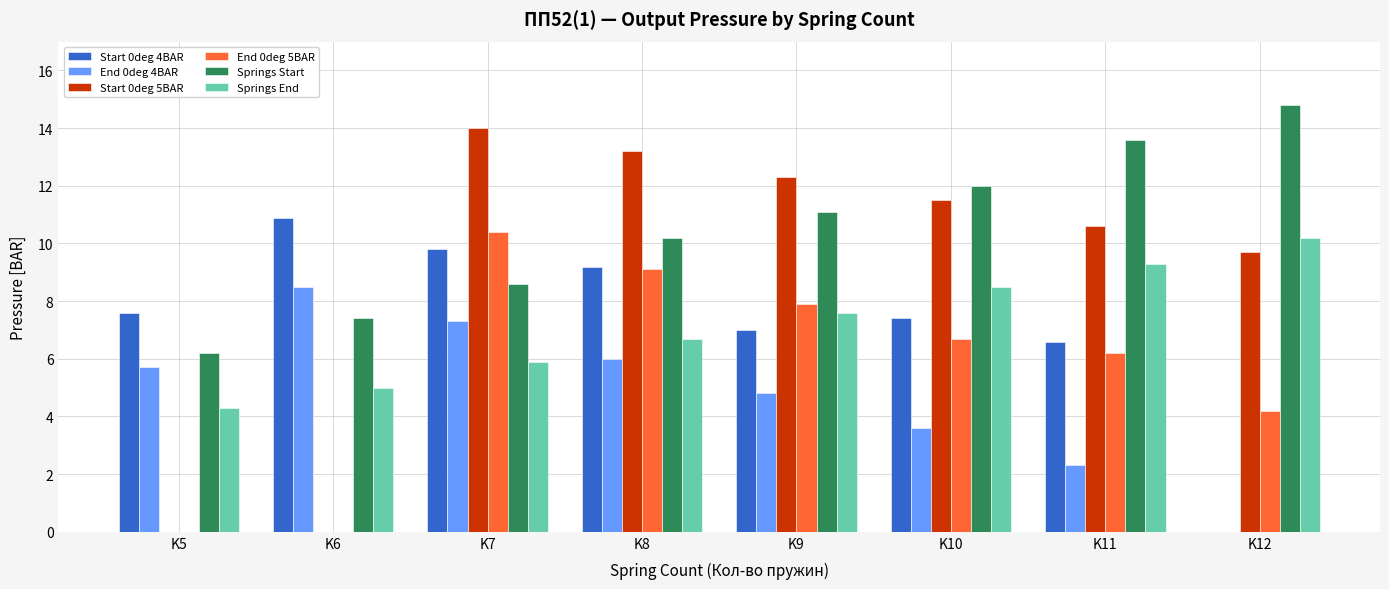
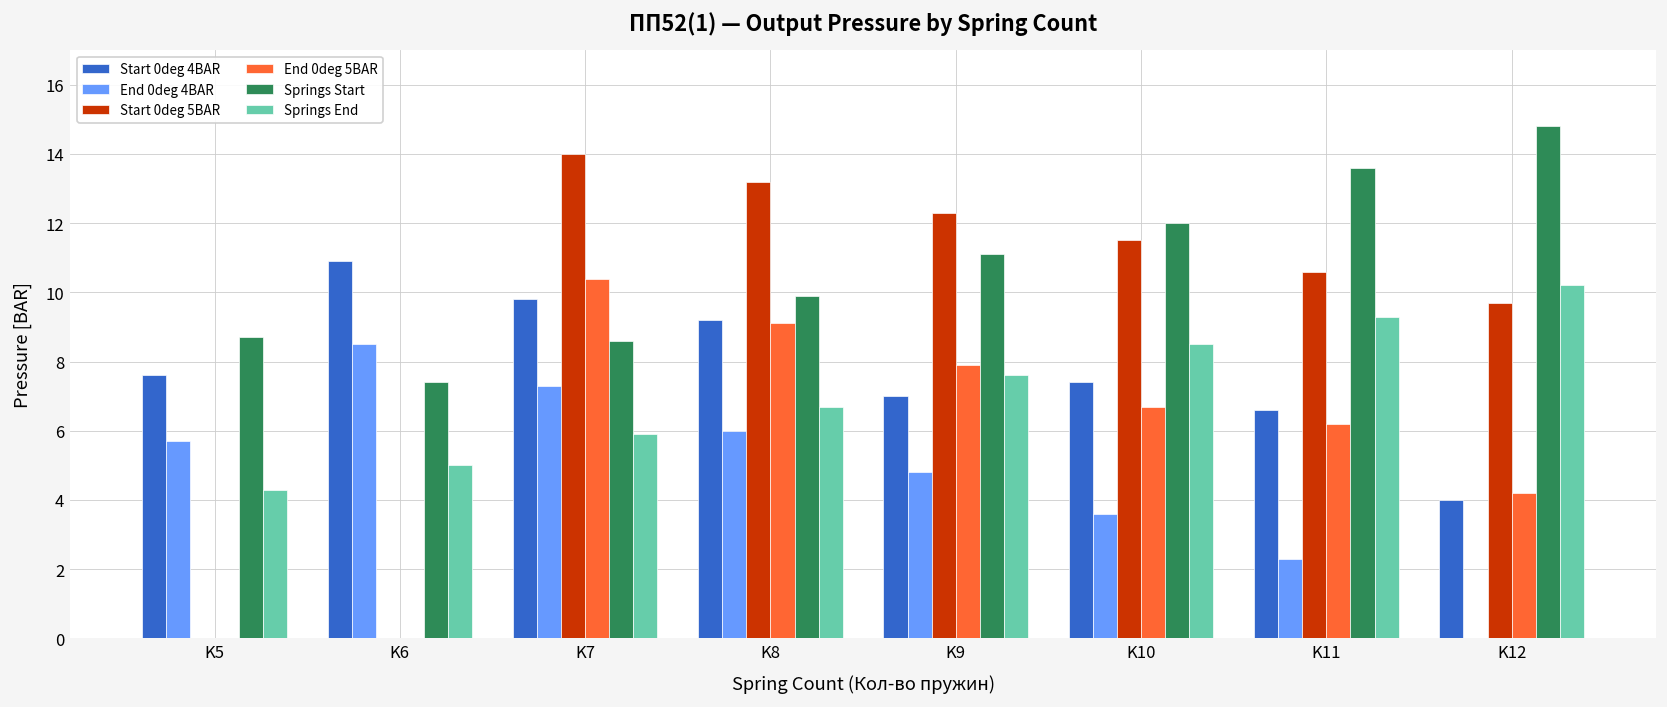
Springs Start, K5: 6.2 -> 8.7
Springs Start, K8: 10.2 -> 9.9
Start 0deg 4BAR, K12: 0 -> 4
